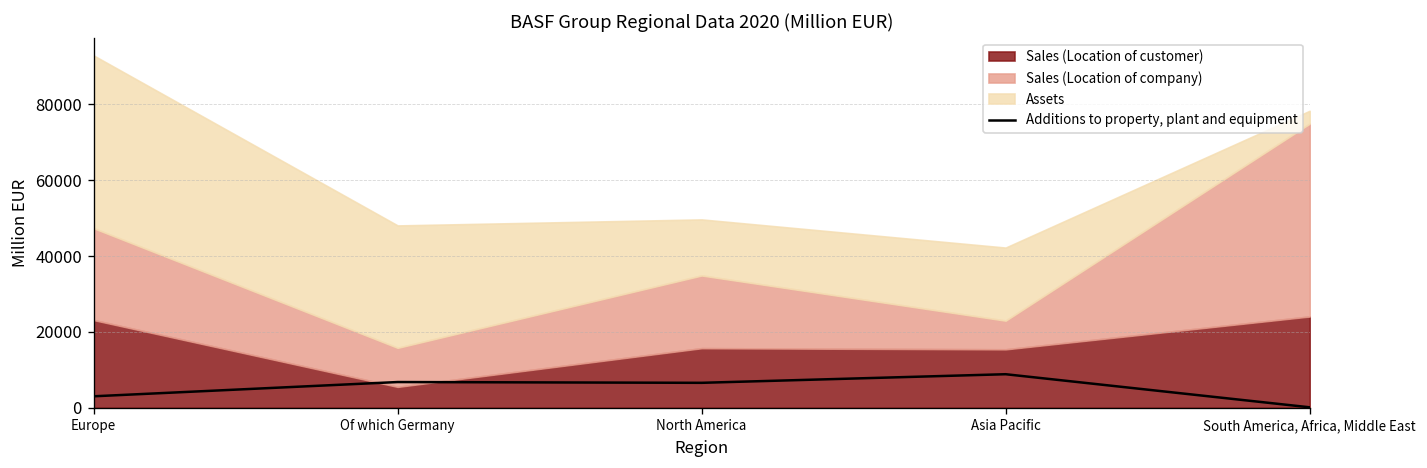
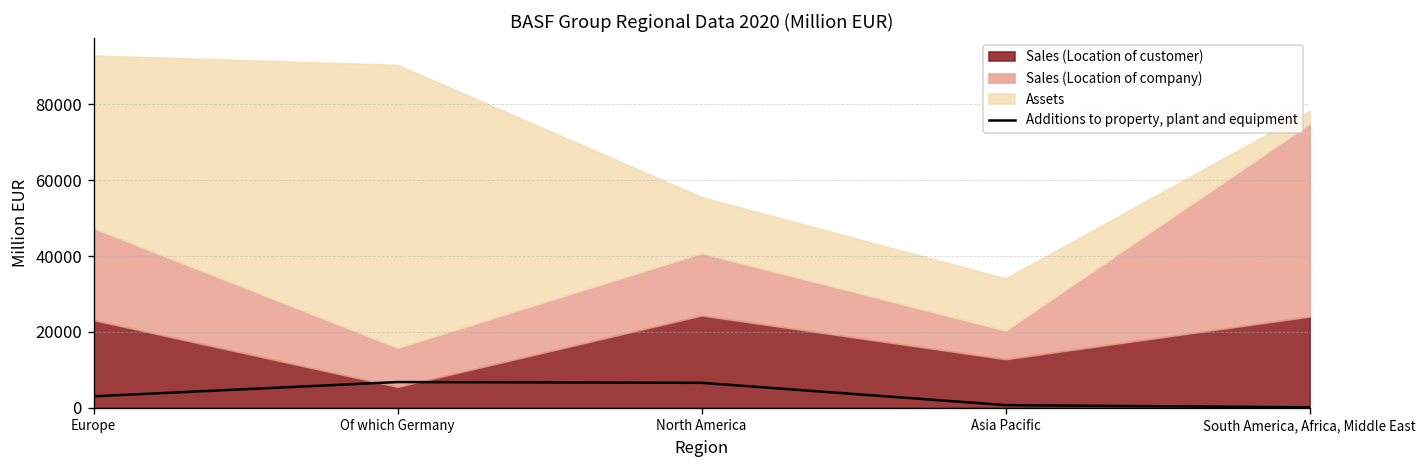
Assets, Of which Germany: 32000 -> 75000
Sales (Location of customer), North America: 16000 -> 24000
Sales (Location of company), North America: 19000 -> 16000
Additions to property, plant and equipment, Asia Pacific: 9000 -> 1000
Sales (Location of customer), Asia Pacific: 15000 -> 13000
Assets, Asia Pacific: 19000 -> 14000
